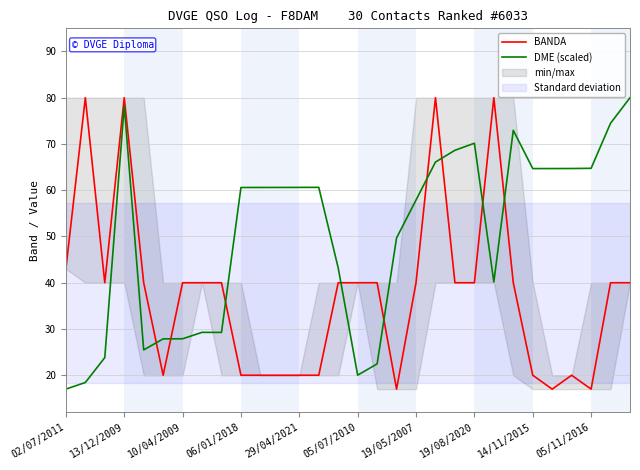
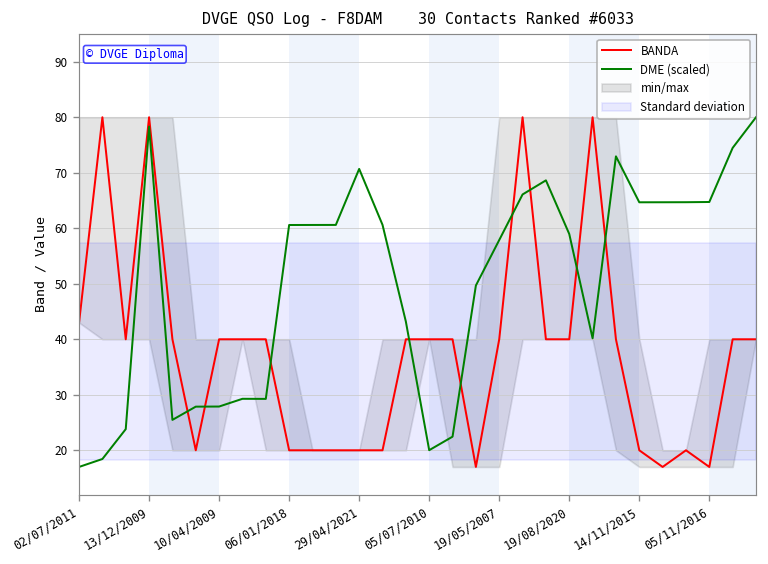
DME (scaled), 29/04/2021: 61 -> 71
DME (scaled), 19/08/2020: 70 -> 59
